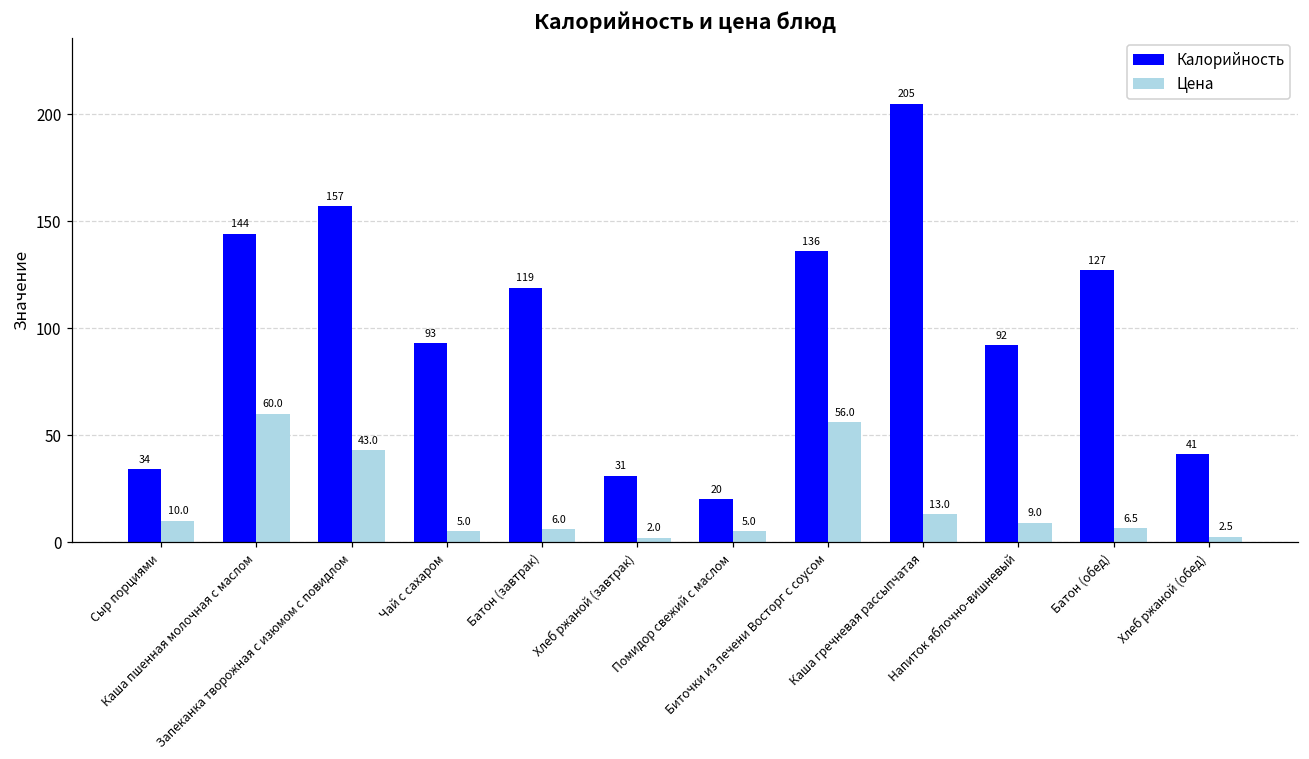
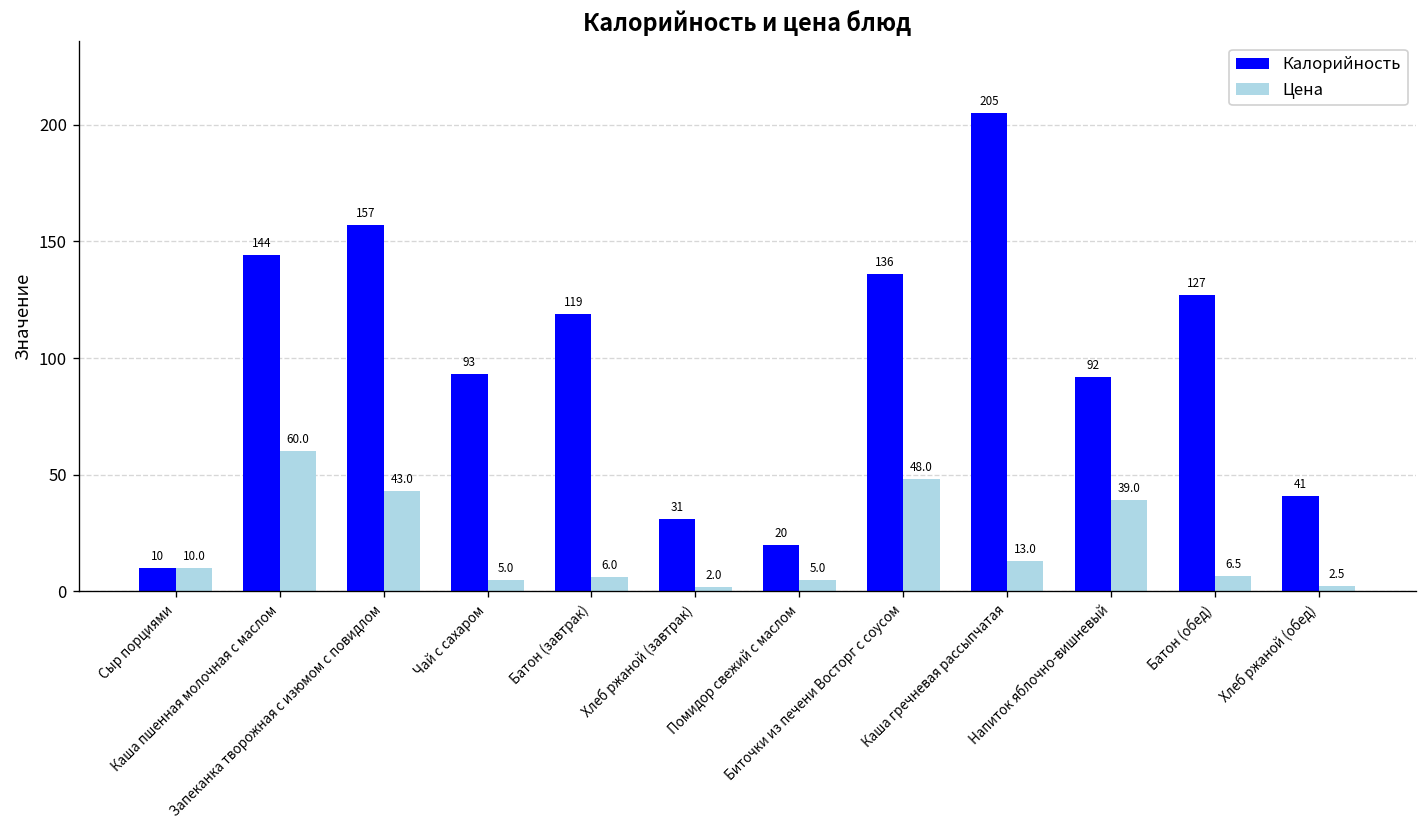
Калорийность, Сыр порциями: 34 -> 10
Цена, Биточки из печени Восторг с соусом: 56.0 -> 48.0
Цена, Напиток яблочно-вишневый: 9.0 -> 39.0
